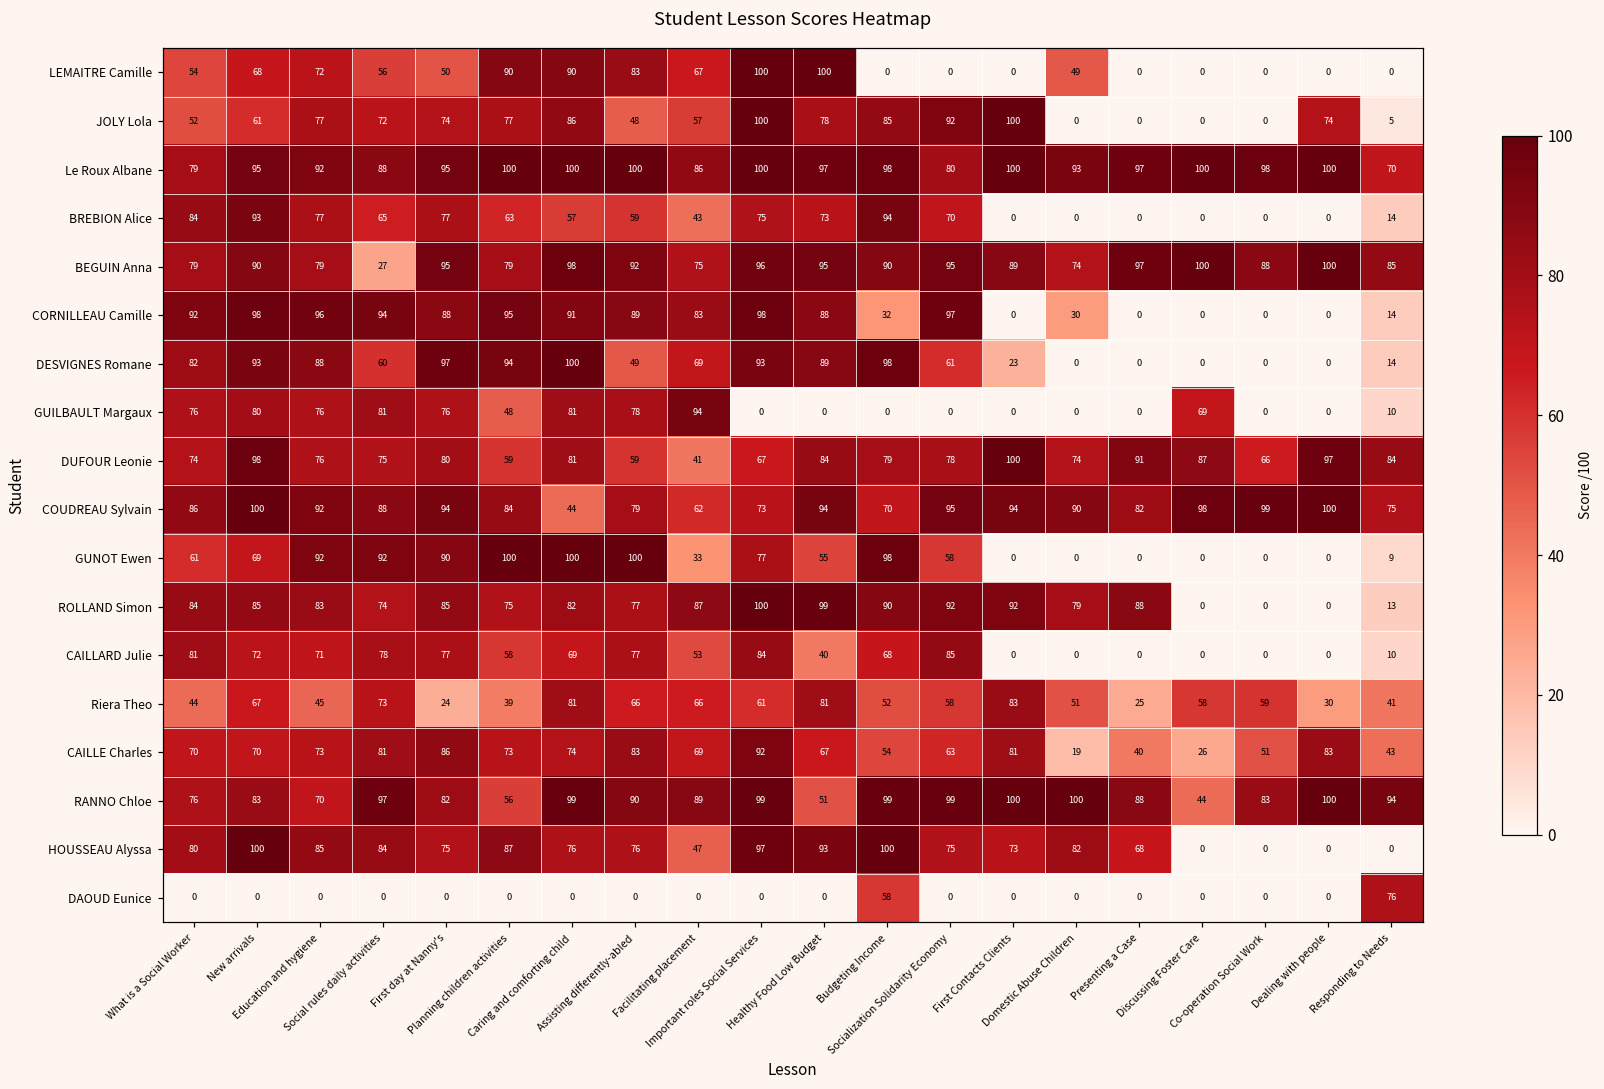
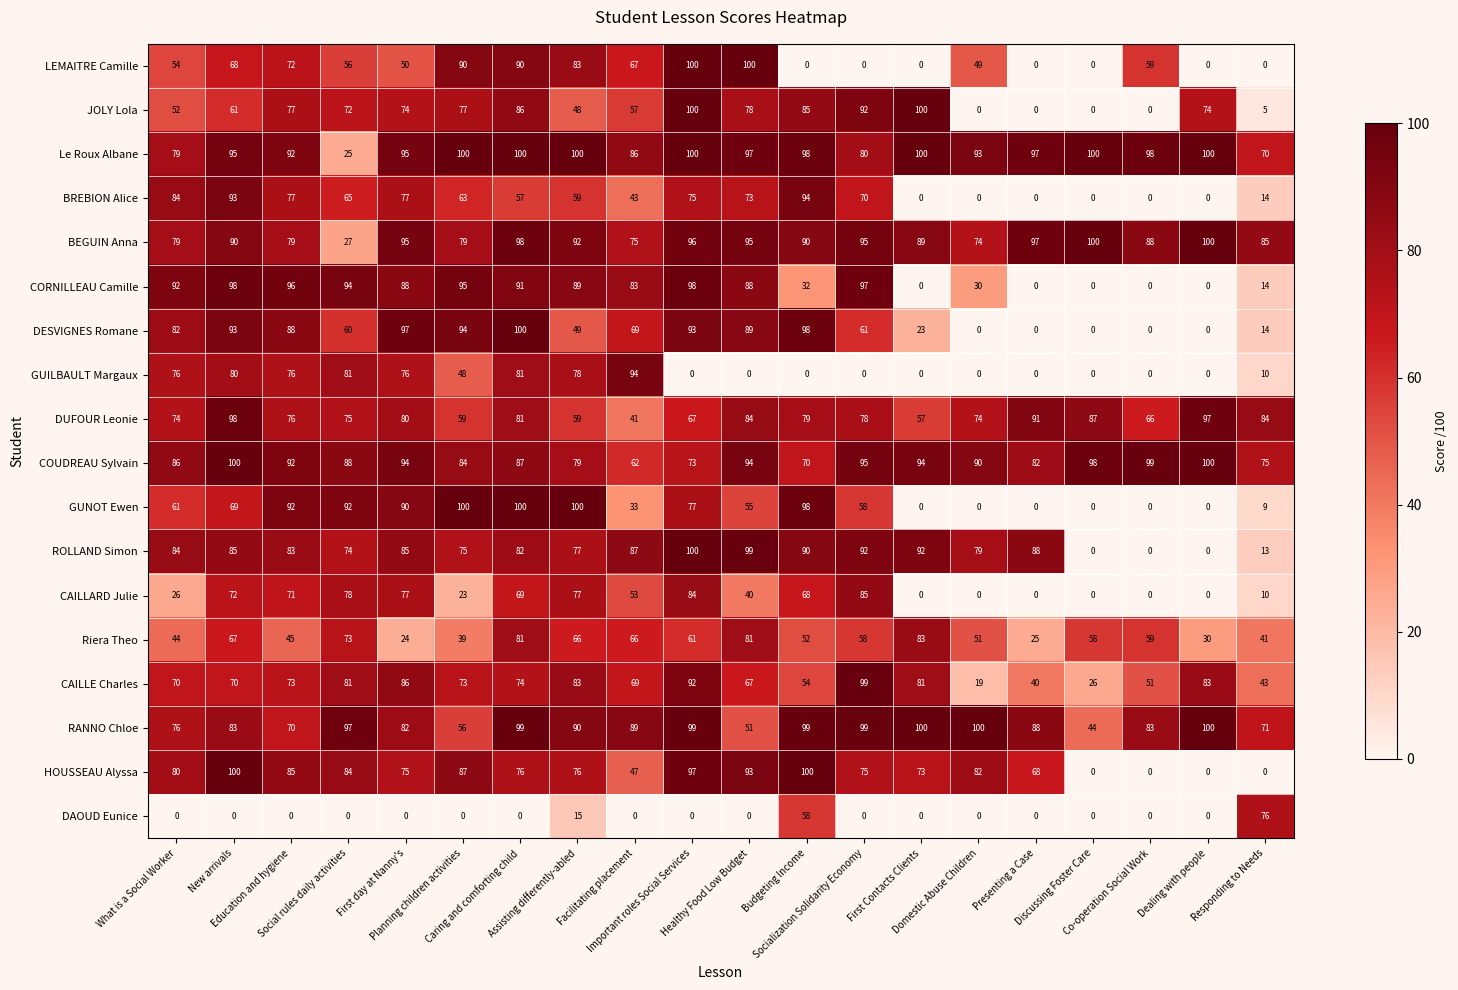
LEMAITRE Camille, Co-operation Social Work: 0 -> 59
Le Roux Albane, Social rules daily activities: 88 -> 25
GUILBAULT Margaux, Discussing Foster Care: 69 -> 0
DUFOUR Leonie, First Contacts Clients: 100 -> 57
COUDREAU Sylvain, Caring and comforting child: 44 -> 87
CAILLARD Julie, What is a Social Worker: 81 -> 26
CAILLARD Julie, Planning children activities: 58 -> 23
CAILLE Charles, Socialization Solidarity Economy: 63 -> 99
RANNO Chloe, Responding to Needs: 94 -> 71
DAOUD Eunice, Assisting differently-abled: 0 -> 15
